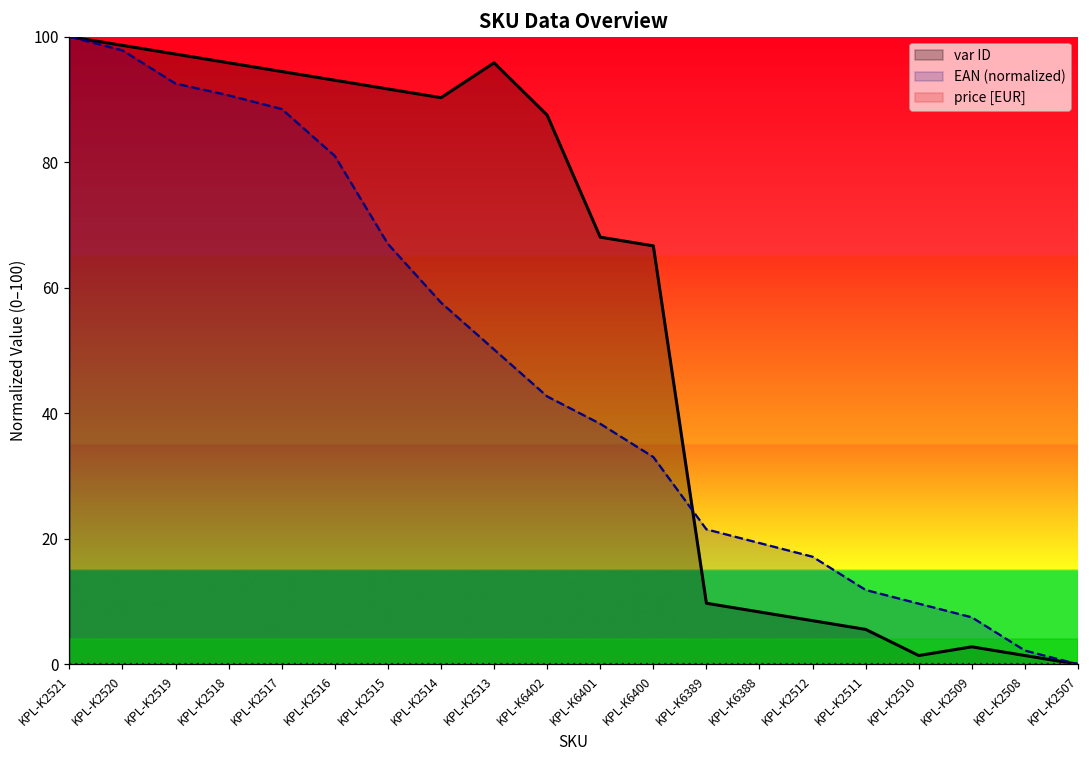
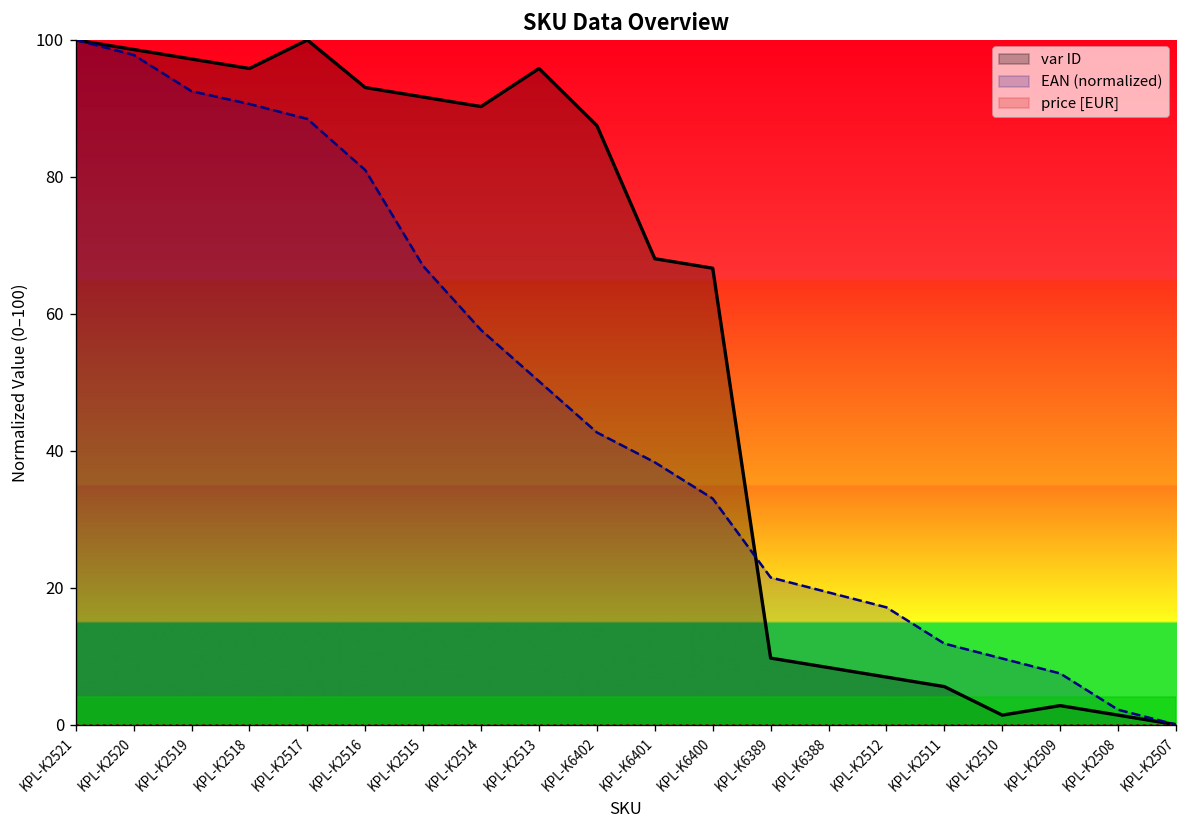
var ID, KPL-K2517: 94 -> 100
